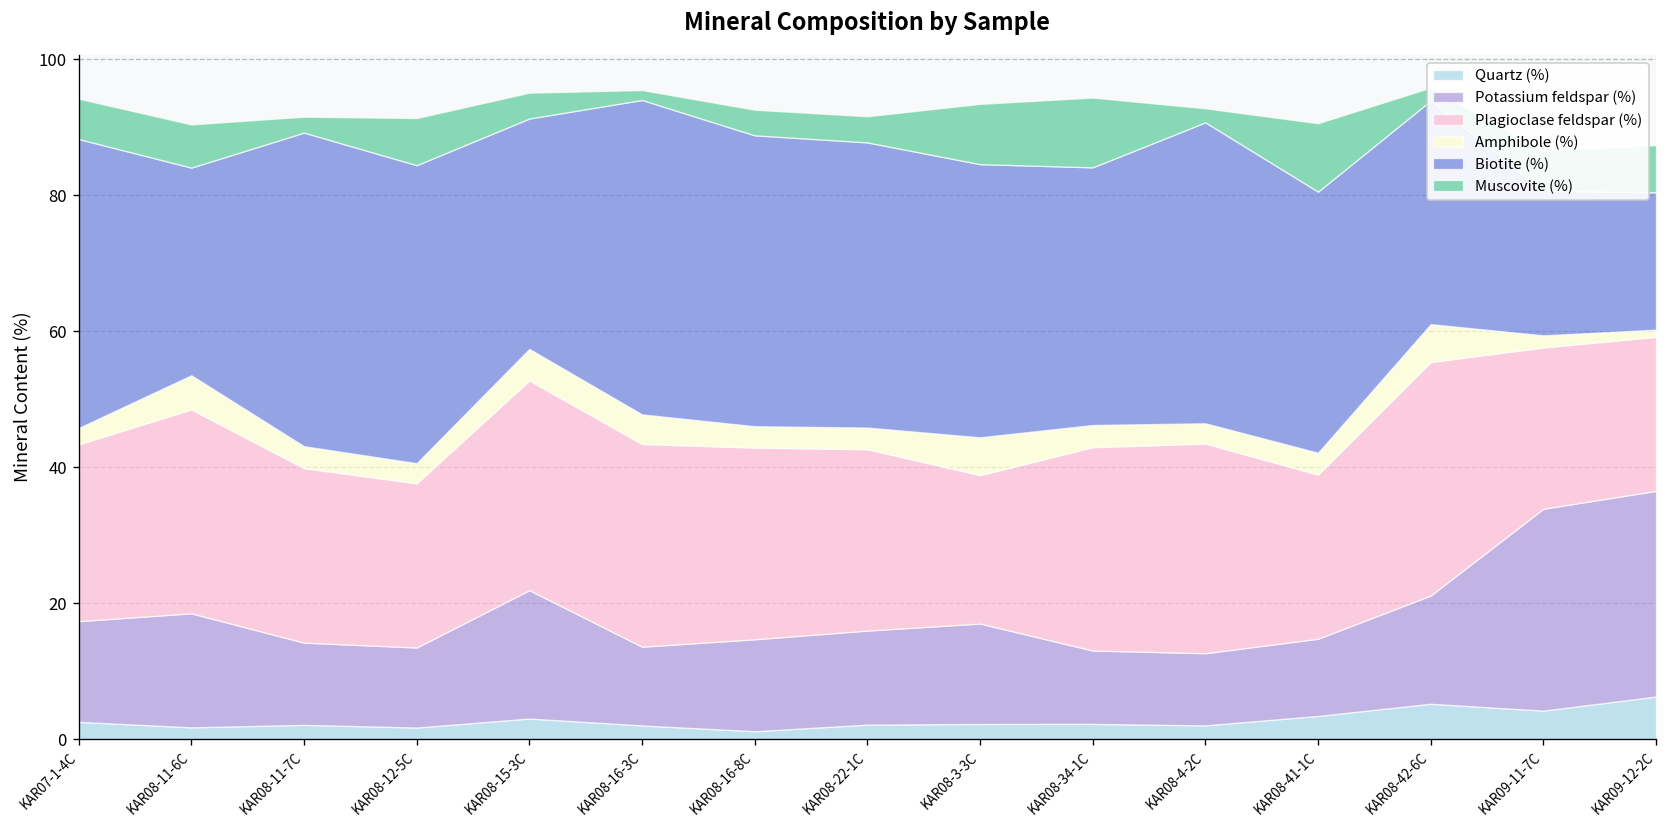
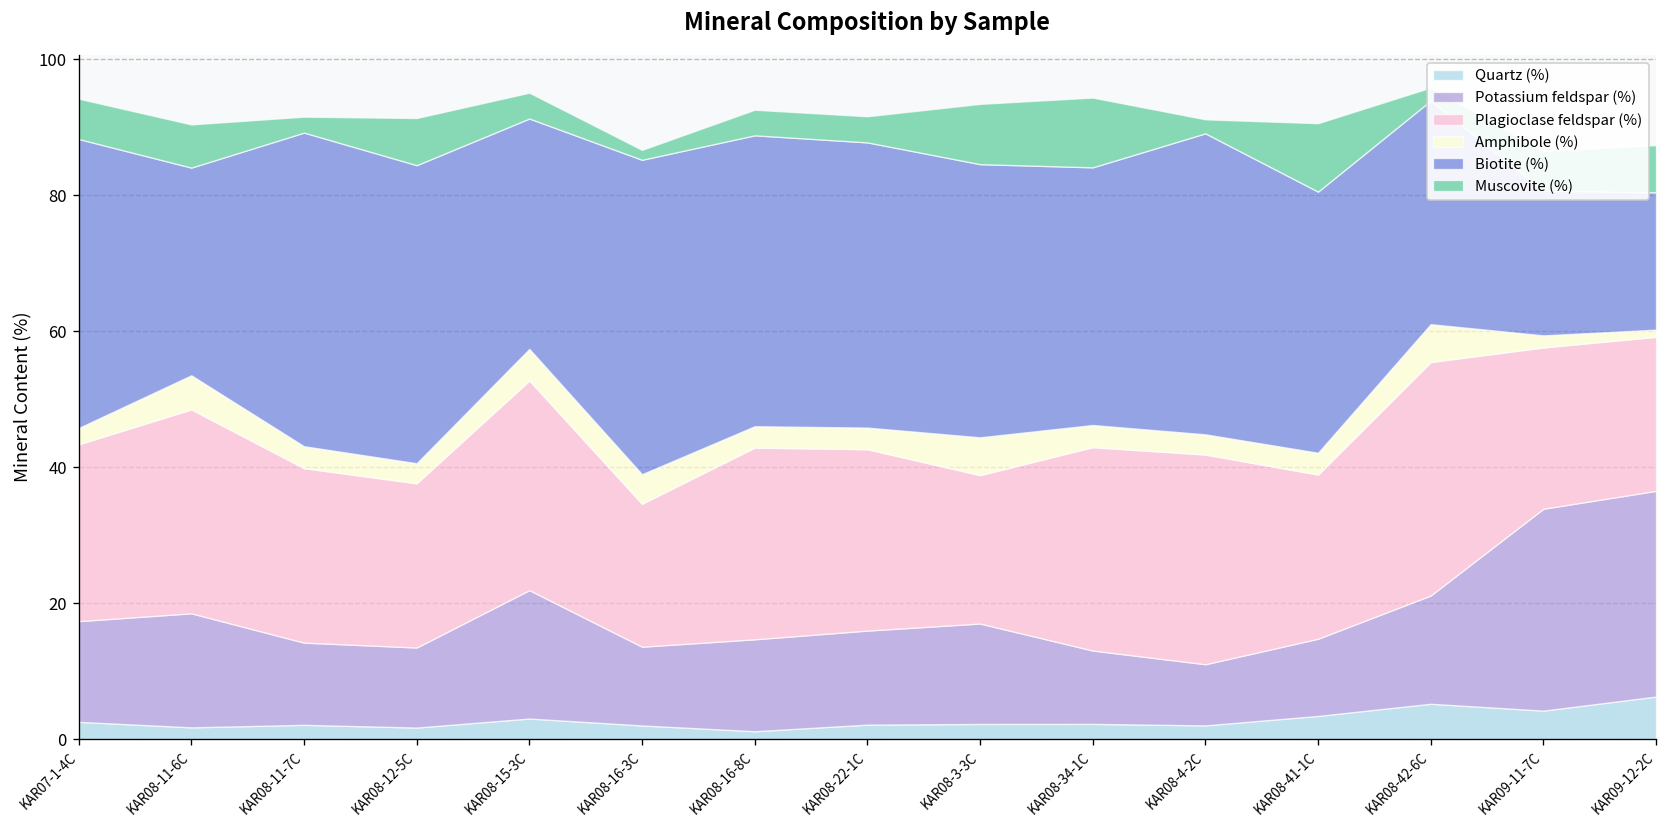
Plagioclase feldspar (%), KAR08-16-3C: 30 -> 21
Potassium feldspar (%), KAR08-4-2C: 11 -> 9
